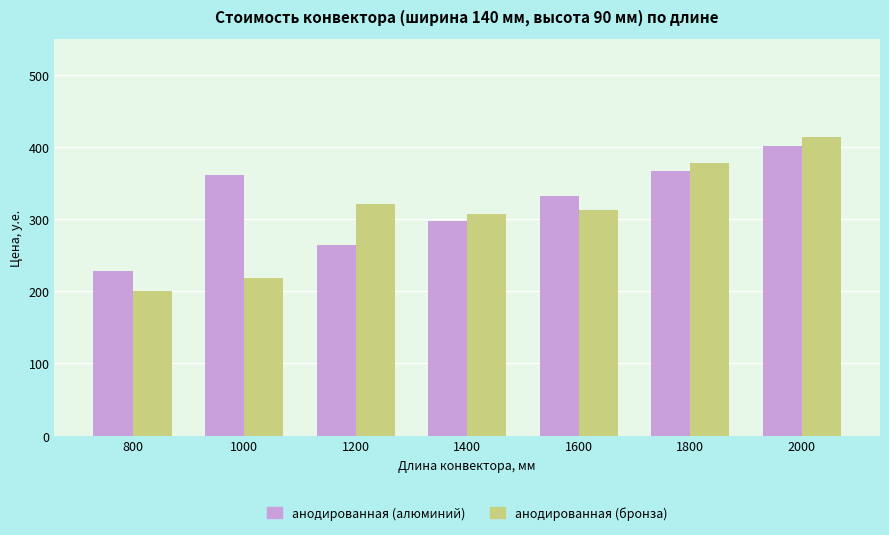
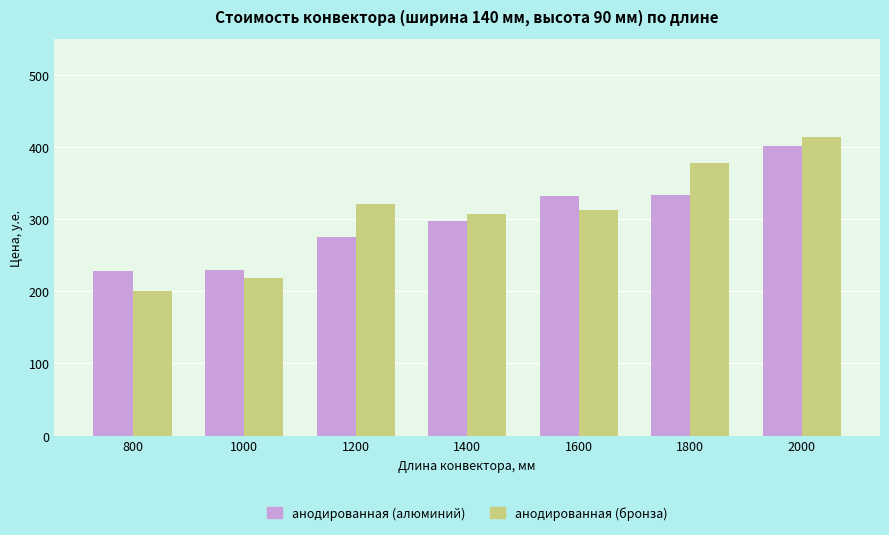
анодированная (алюминий), 1000: 360 -> 230
анодированная (алюминий), 1200: 260 -> 280
анодированная (алюминий), 1800: 370 -> 330
